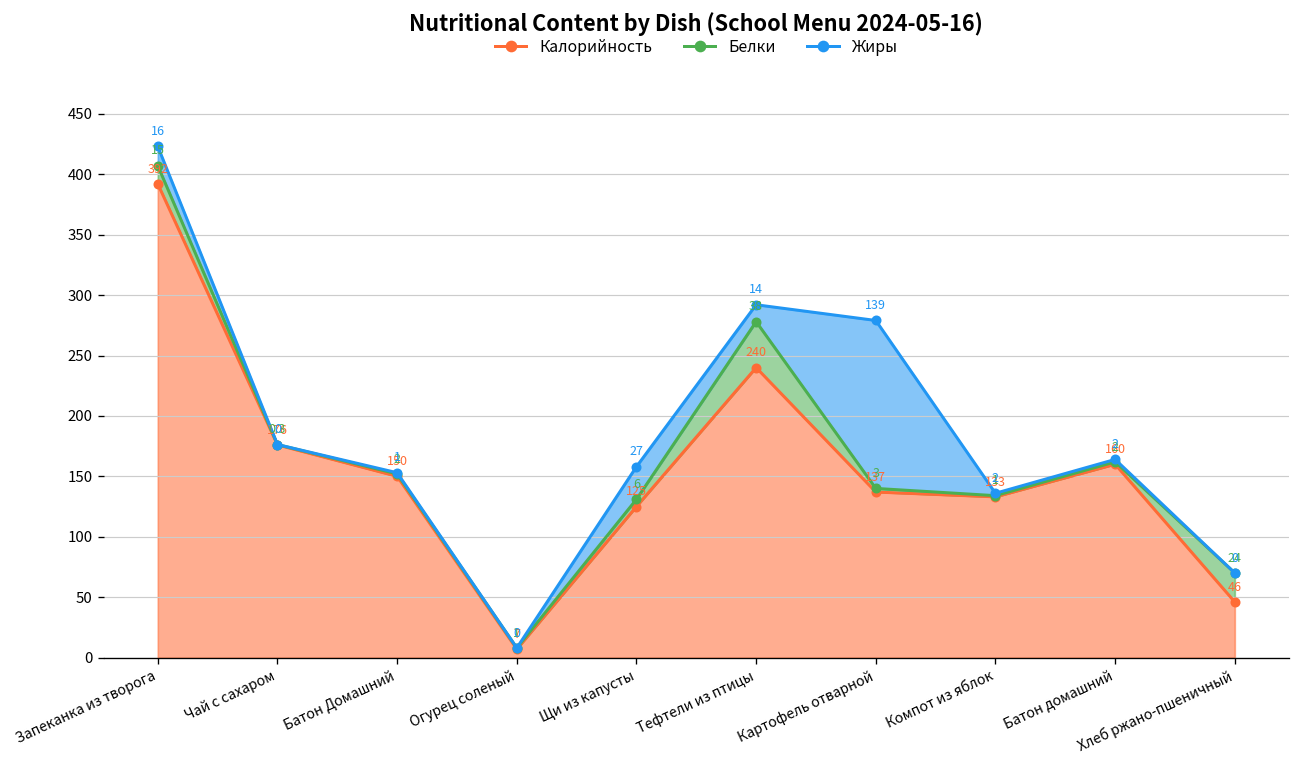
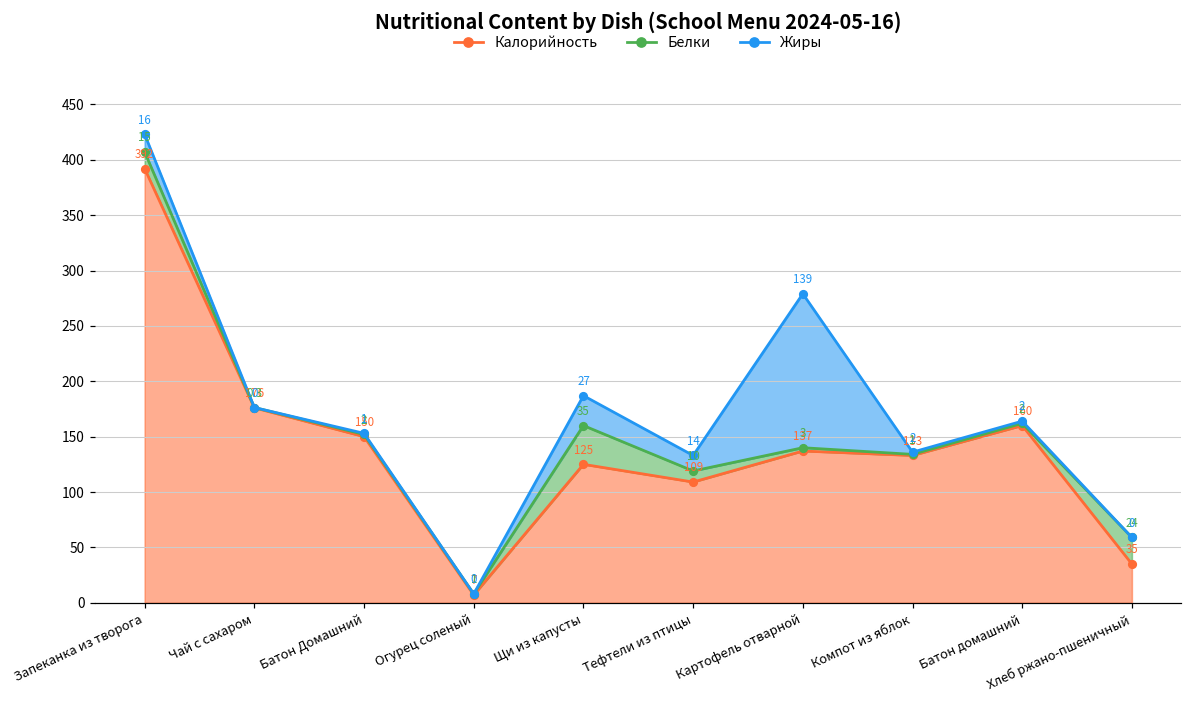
Белки, Щи из капусты: 6 -> 35
Калорийность, Тефтели из птицы: 240 -> 109
Белки, Тефтели из птицы: 38 -> 10
Калорийность, Хлеб ржано-пшеничный: 46 -> 35
